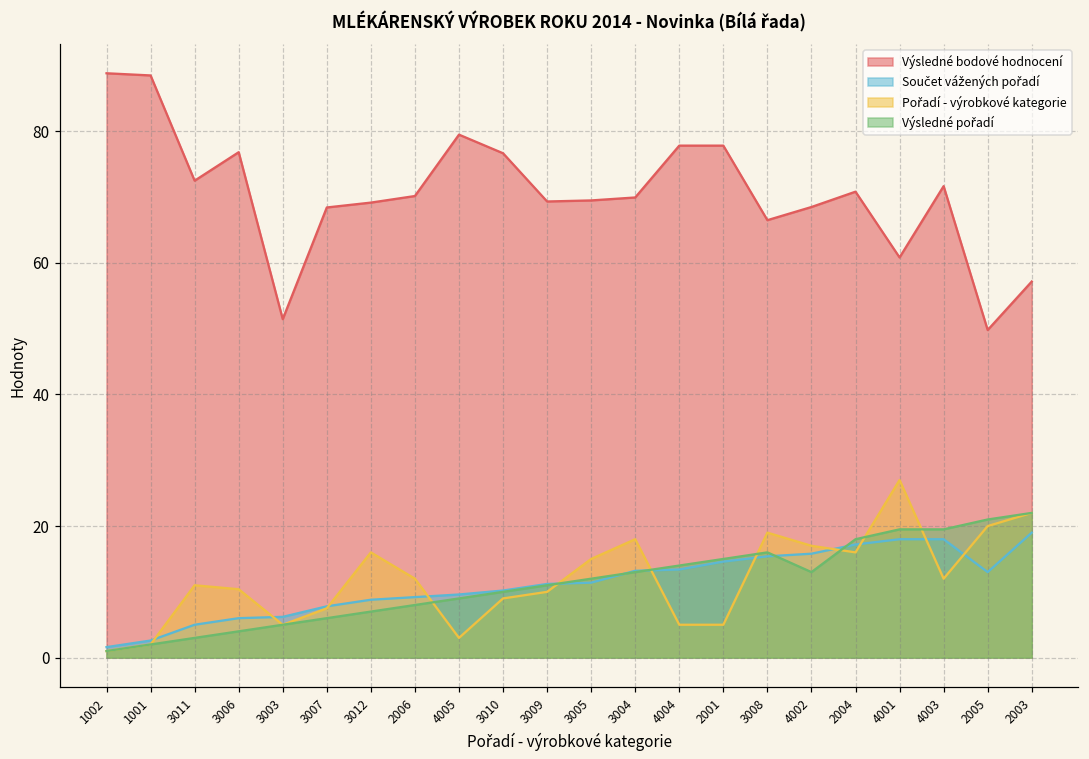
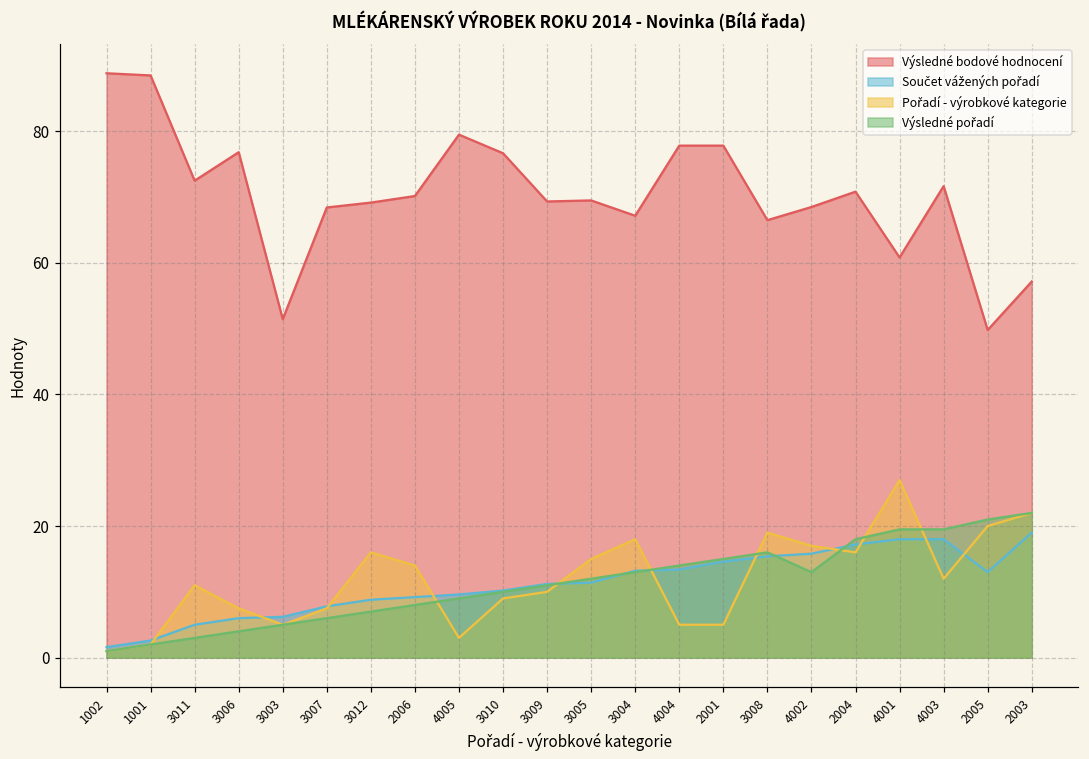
Pořadí - výrobkové kategorie, 3006: 10 -> 8
Pořadí - výrobkové kategorie, 2006: 12 -> 14
Výsledné bodové hodnocení, 3004: 70 -> 67
